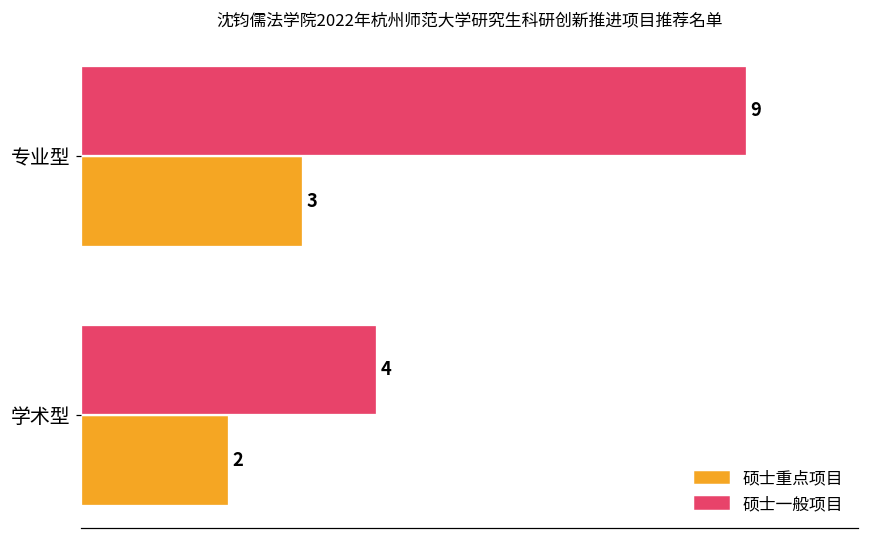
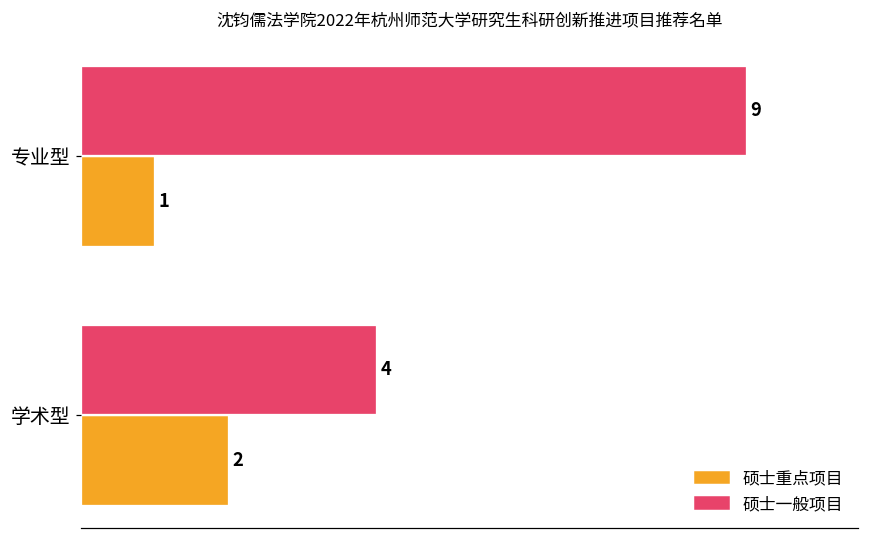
硕士重点项目, 专业型: 3 -> 1
